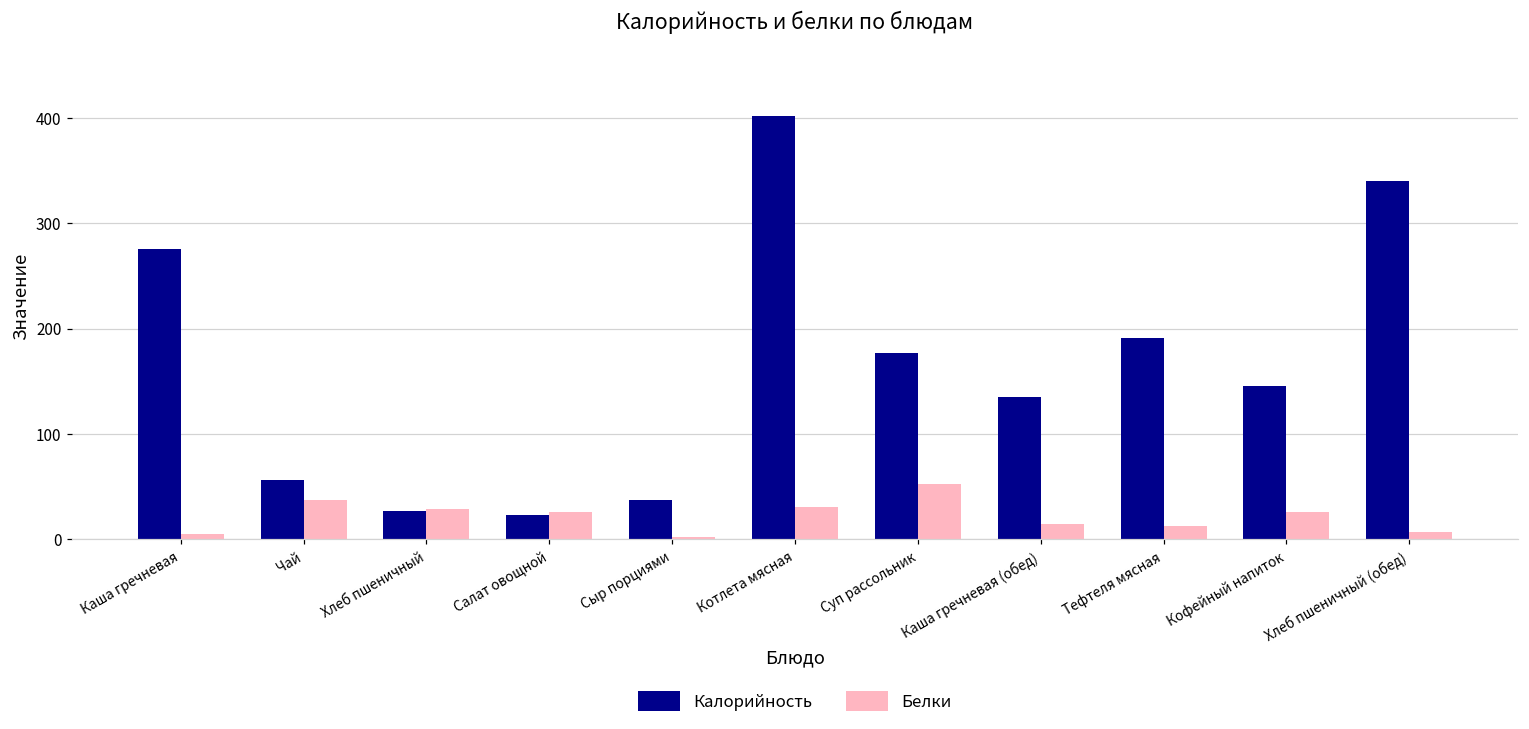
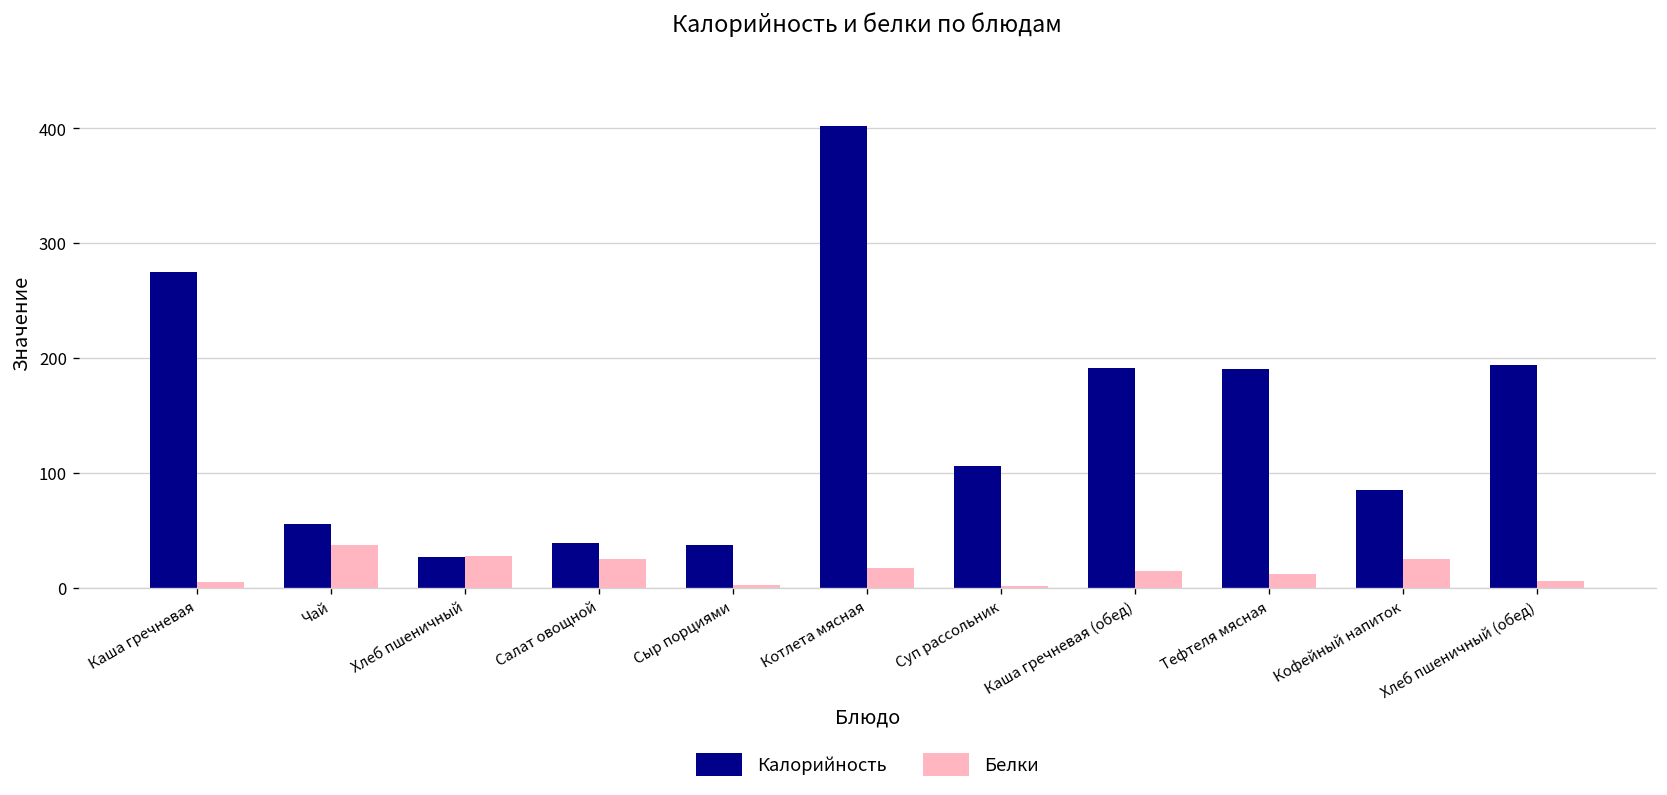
Калорийность, Салат овощной: 20 -> 40
Белки, Котлета мясная: 30 -> 20
Калорийность, Суп рассольник: 180 -> 110
Белки, Суп рассольник: 50 -> 0
Калорийность, Каша гречневая (обед): 140 -> 190
Калорийность, Кофейный напиток: 150 -> 90
Калорийность, Хлеб пшеничный (обед): 340 -> 190
